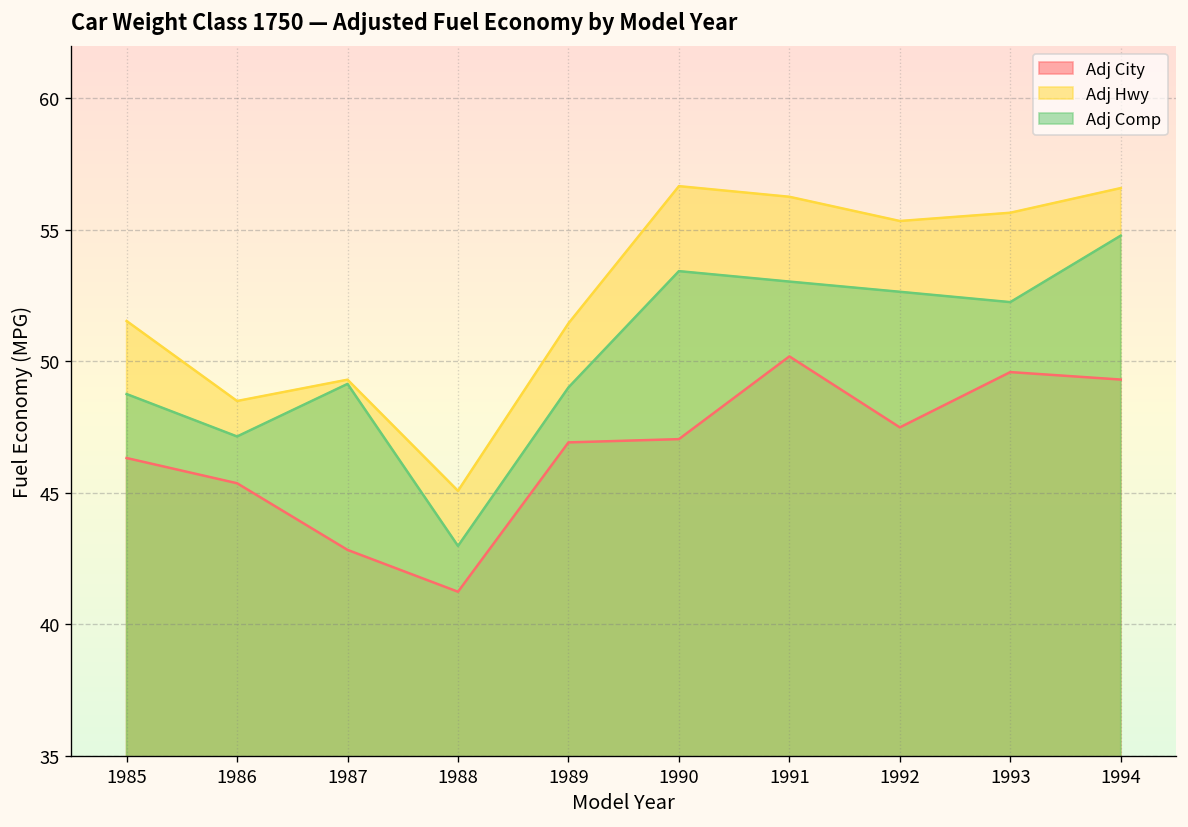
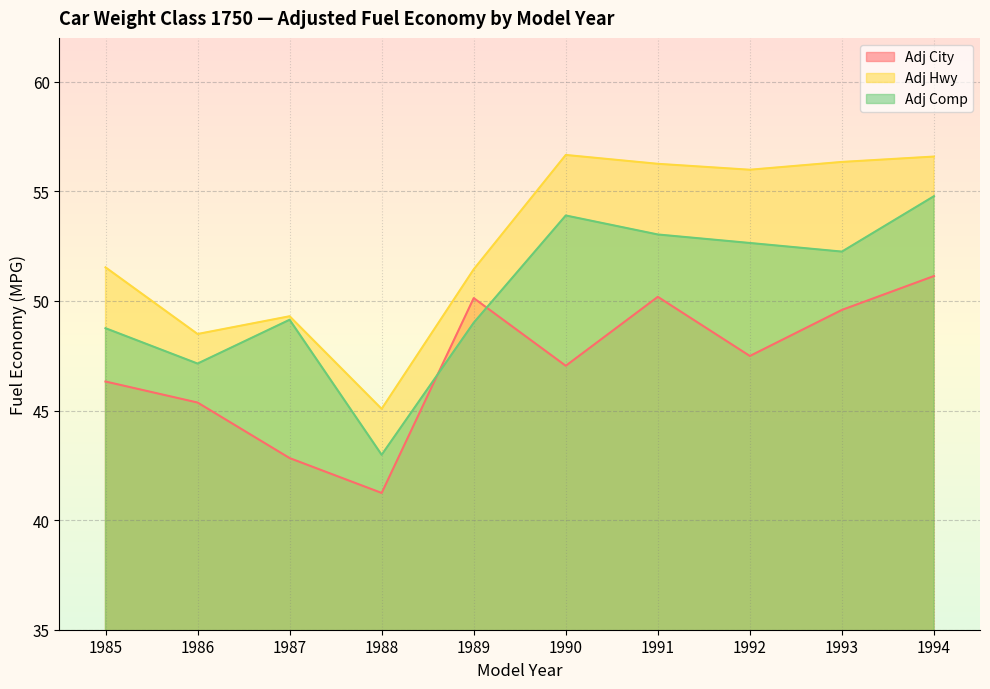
Adj City, 1989: 46.9 -> 50.1
Adj Comp, 1990: 53.4 -> 53.9
Adj Hwy, 1992: 55.3 -> 56.0
Adj Hwy, 1993: 55.6 -> 56.3
Adj City, 1994: 49.3 -> 51.1
